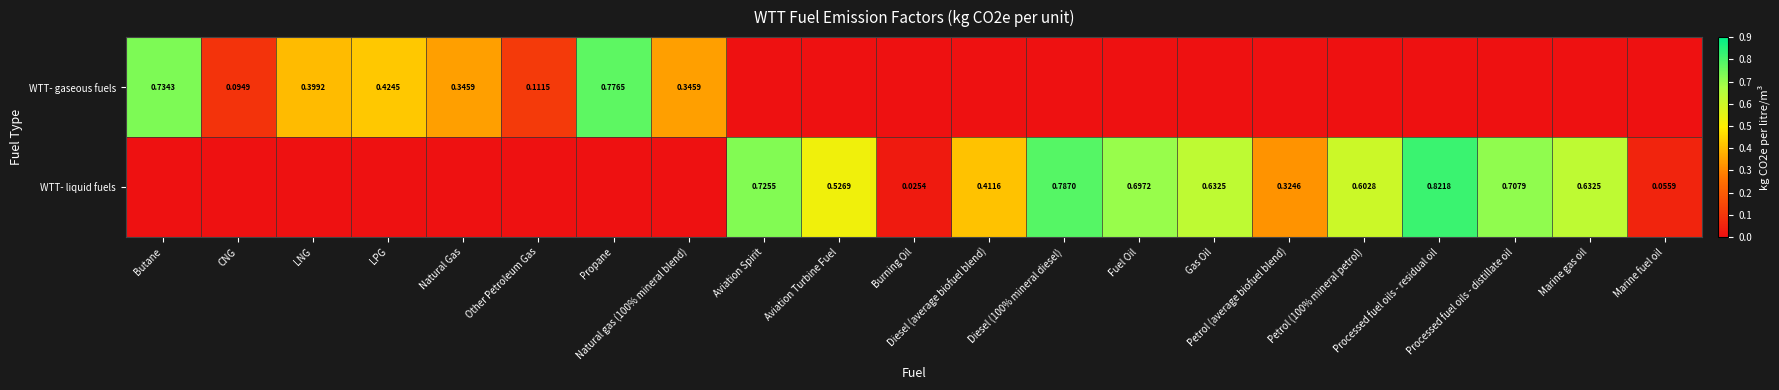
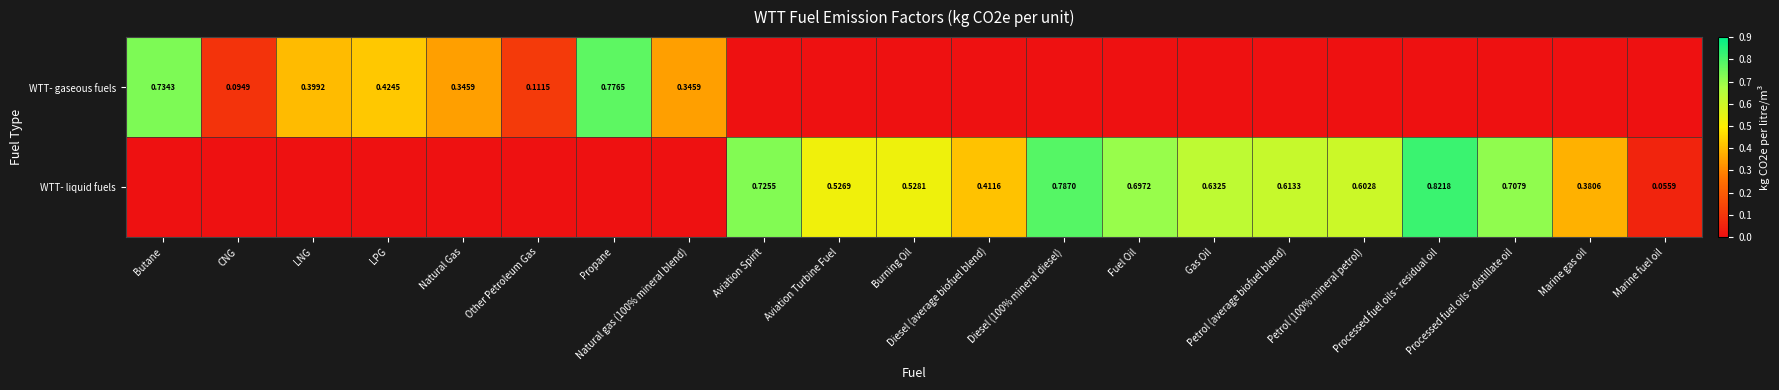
WTT- liquid fuels, Burning Oil: 0.0254 -> 0.5281
WTT- liquid fuels, Petrol (average biofuel blend): 0.3246 -> 0.6133
WTT- liquid fuels, Marine gas oil: 0.6325 -> 0.3806
